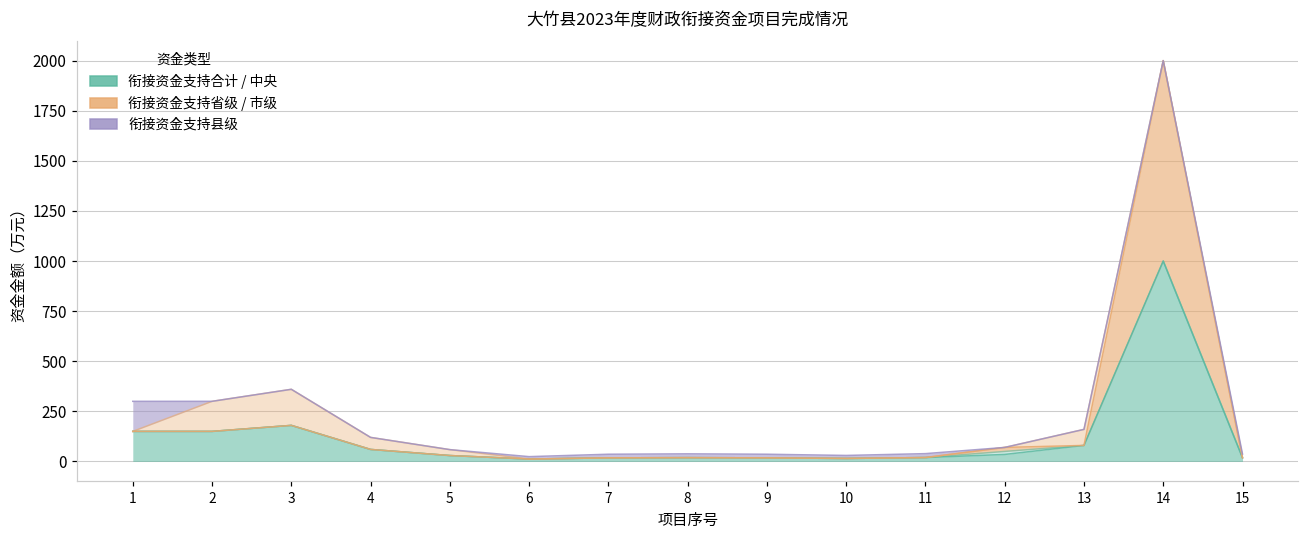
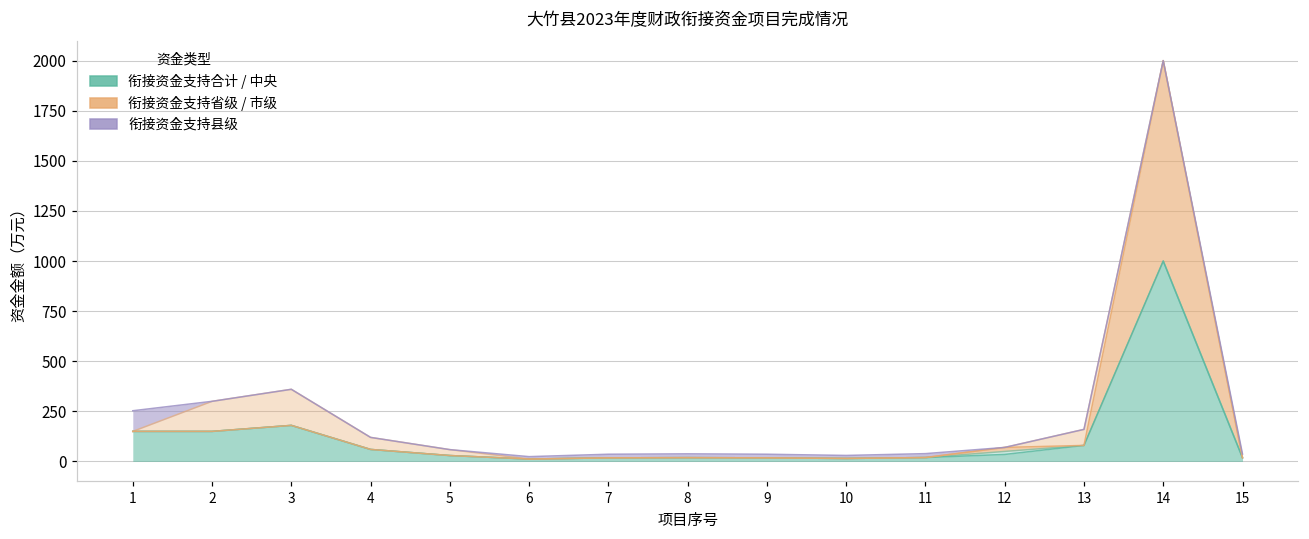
衔接资金支持县级, 1: 150 -> 100
